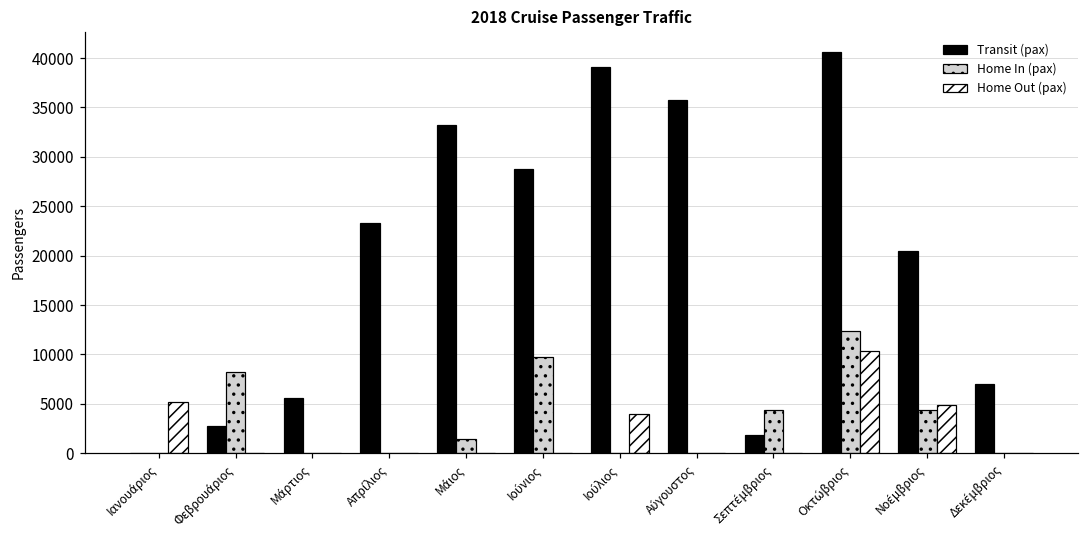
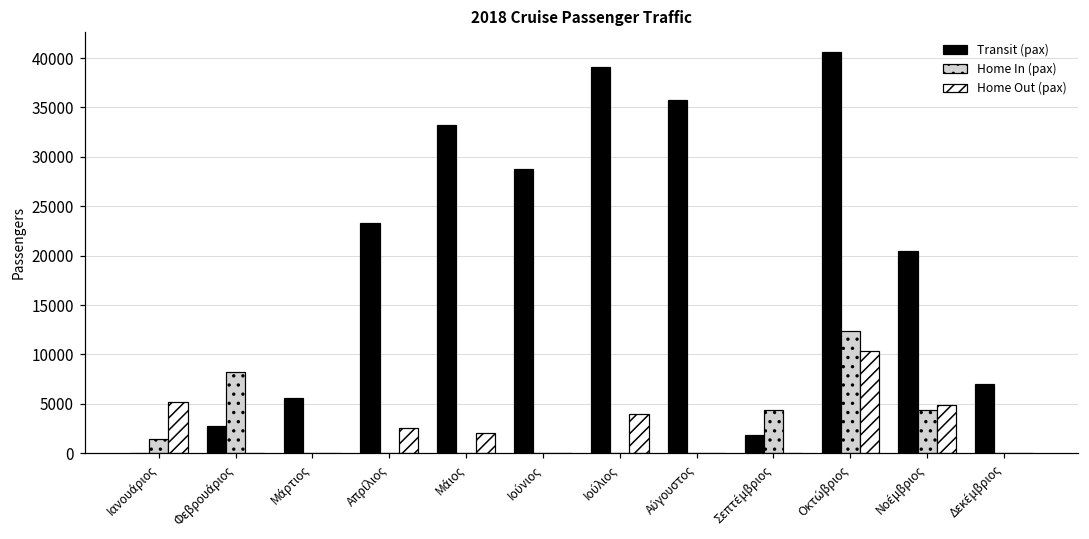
Home In (pax), Ιανουάριος: 0 -> 1000
Home Out (pax), Απρίλιος: 0 -> 3000
Home In (pax), Μάιος: 1000 -> 0
Home Out (pax), Μάιος: 0 -> 2000
Home In (pax), Ιούνιος: 10000 -> 0
